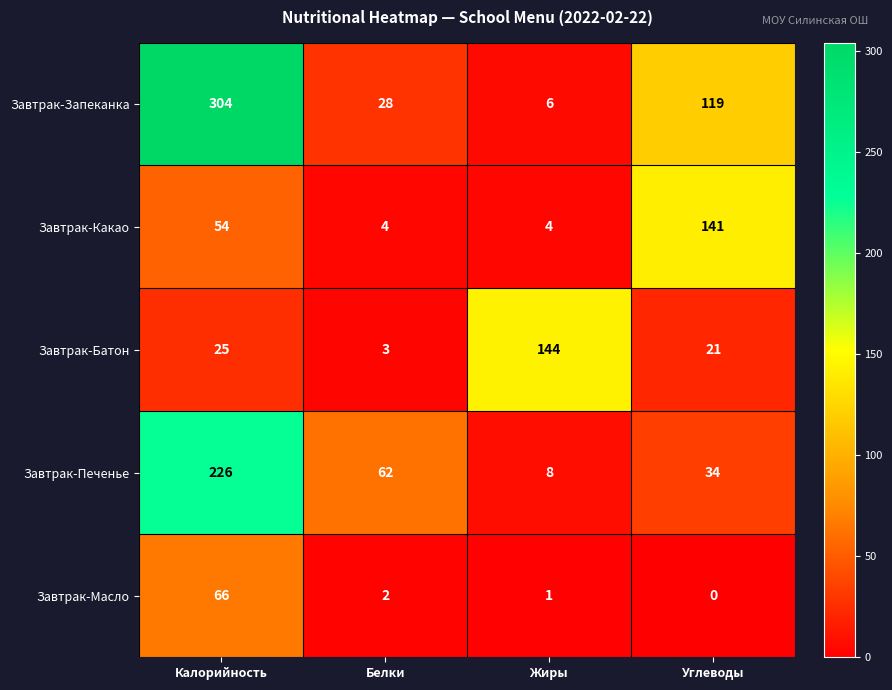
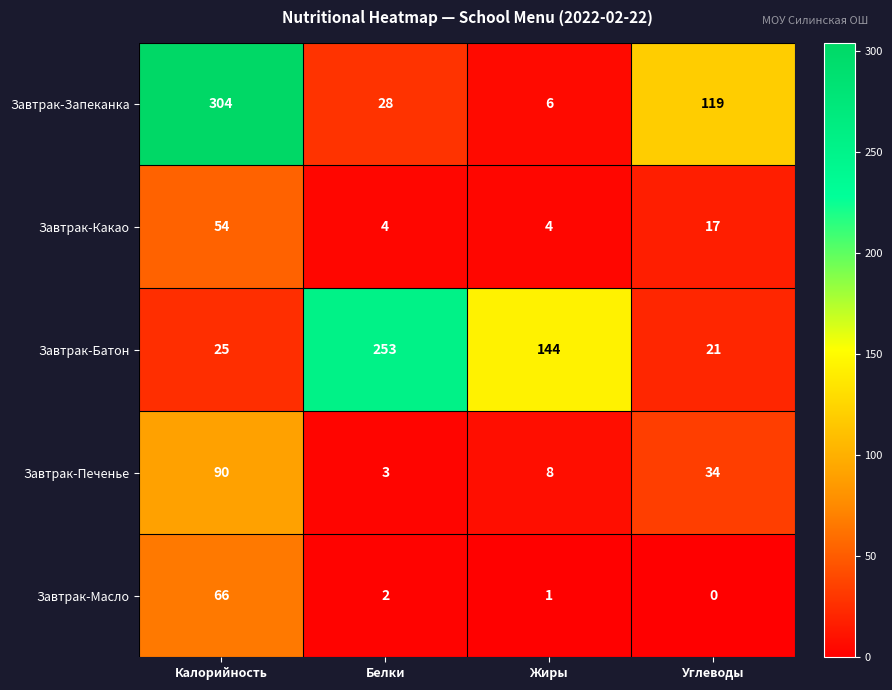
Завтрак-Какао, Углеводы: 141 -> 17
Завтрак-Батон, Белки: 3 -> 253
Завтрак-Печенье, Калорийность: 226 -> 90
Завтрак-Печенье, Белки: 62 -> 3
